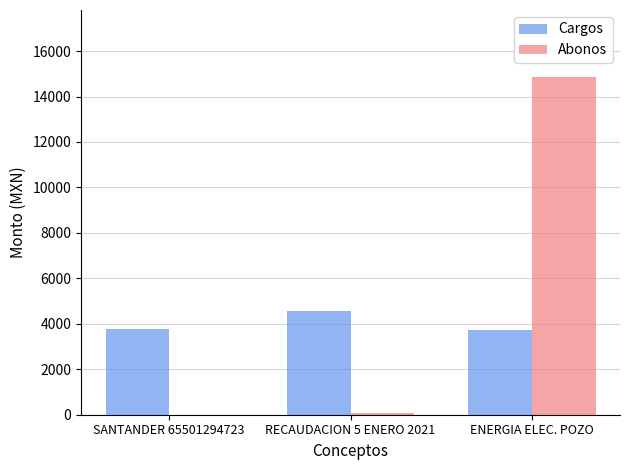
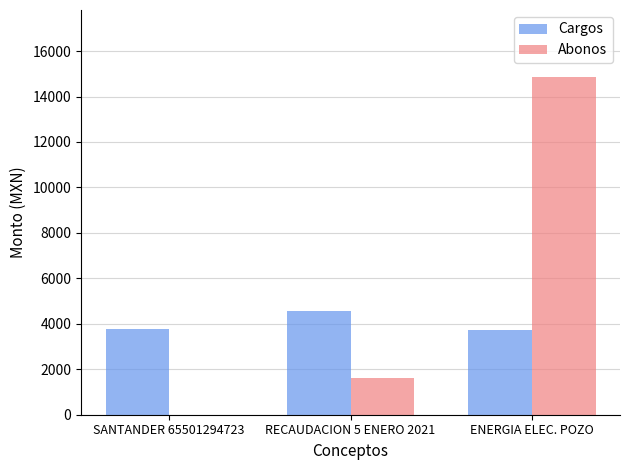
Abonos, RECAUDACION 5 ENERO 2021: 100 -> 1600
